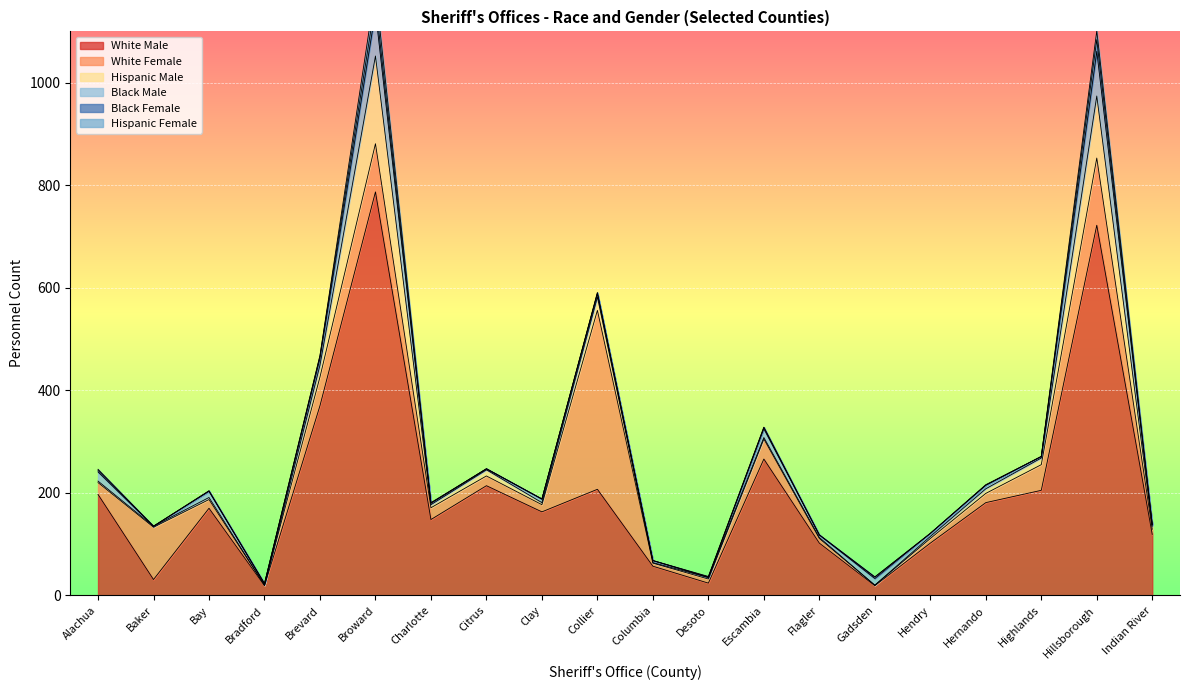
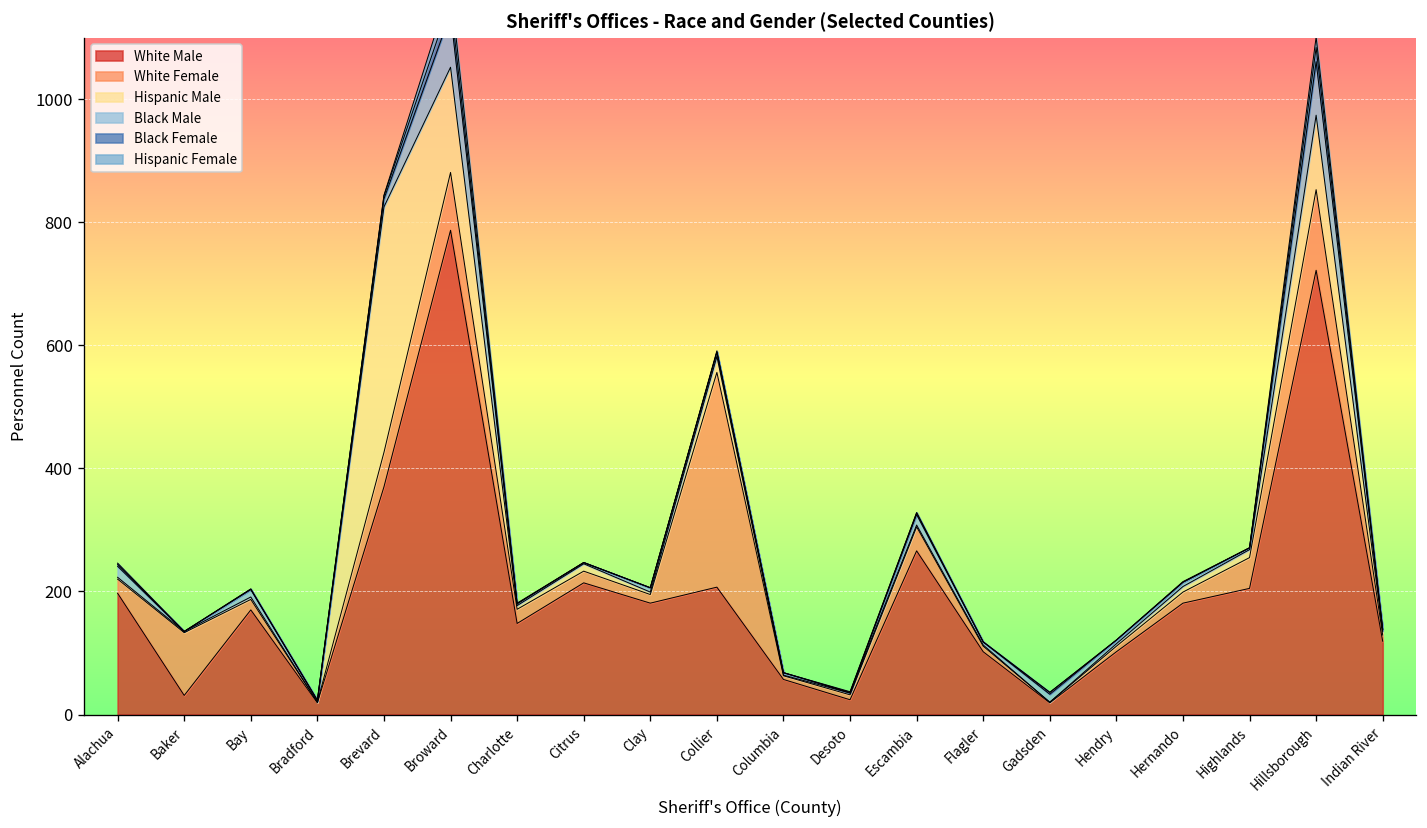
Hispanic Male, Brevard: 20 -> 400
White Male, Clay: 160 -> 180
